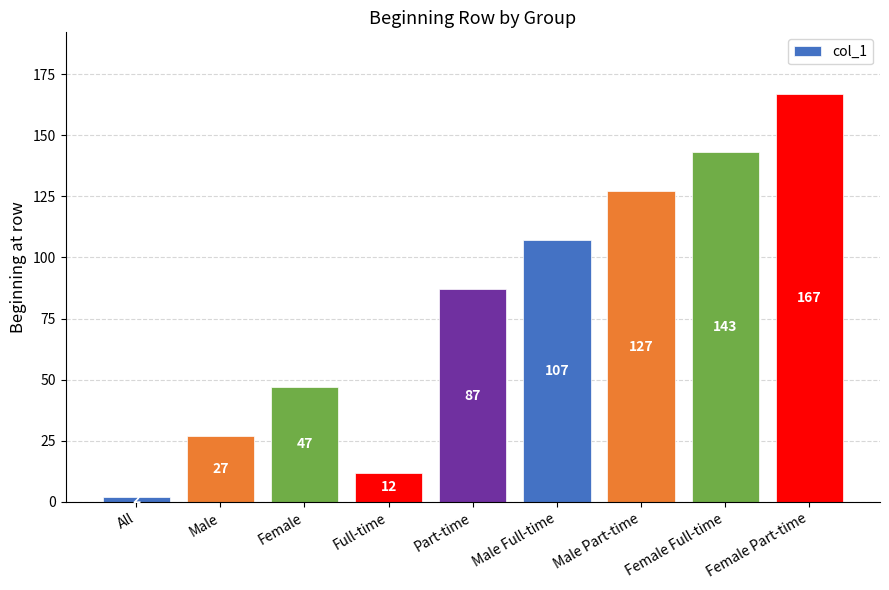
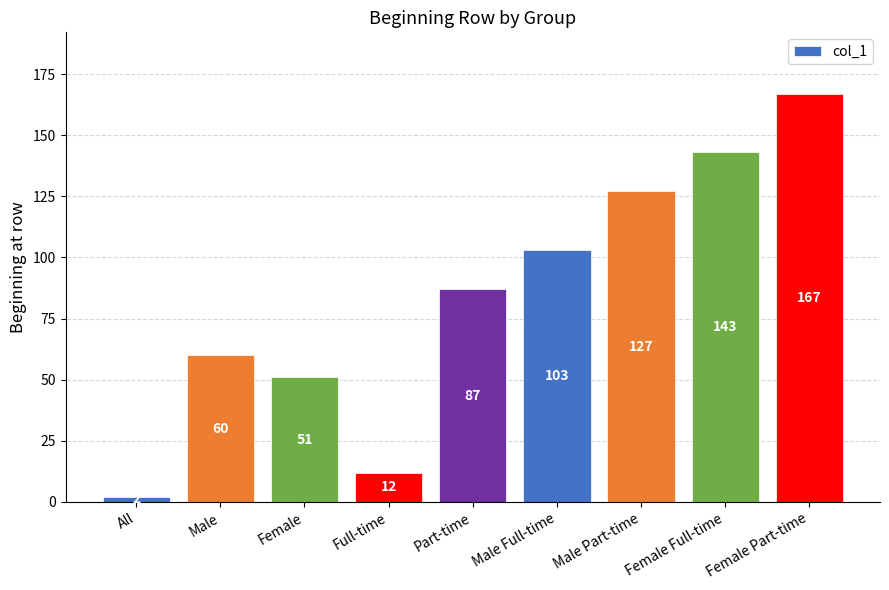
Male: 27 -> 60
Female: 47 -> 51
Male Full-time: 107 -> 103
